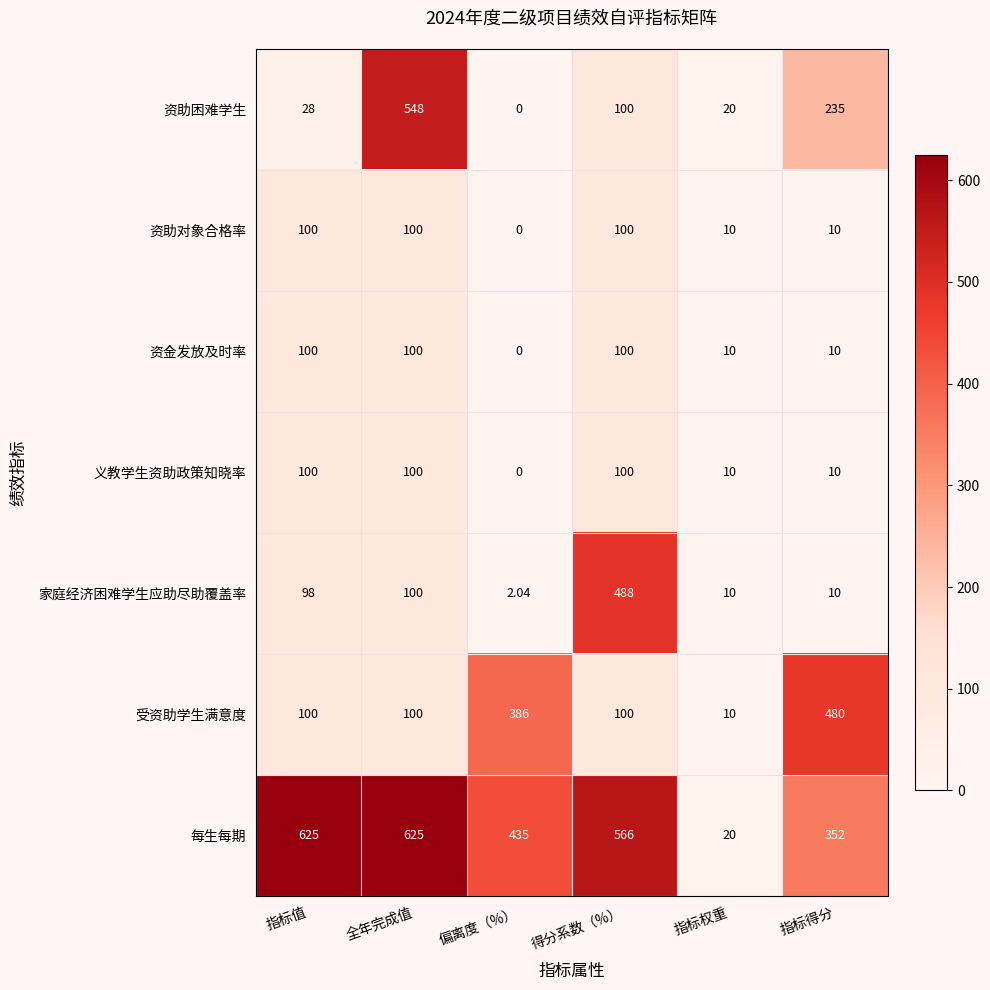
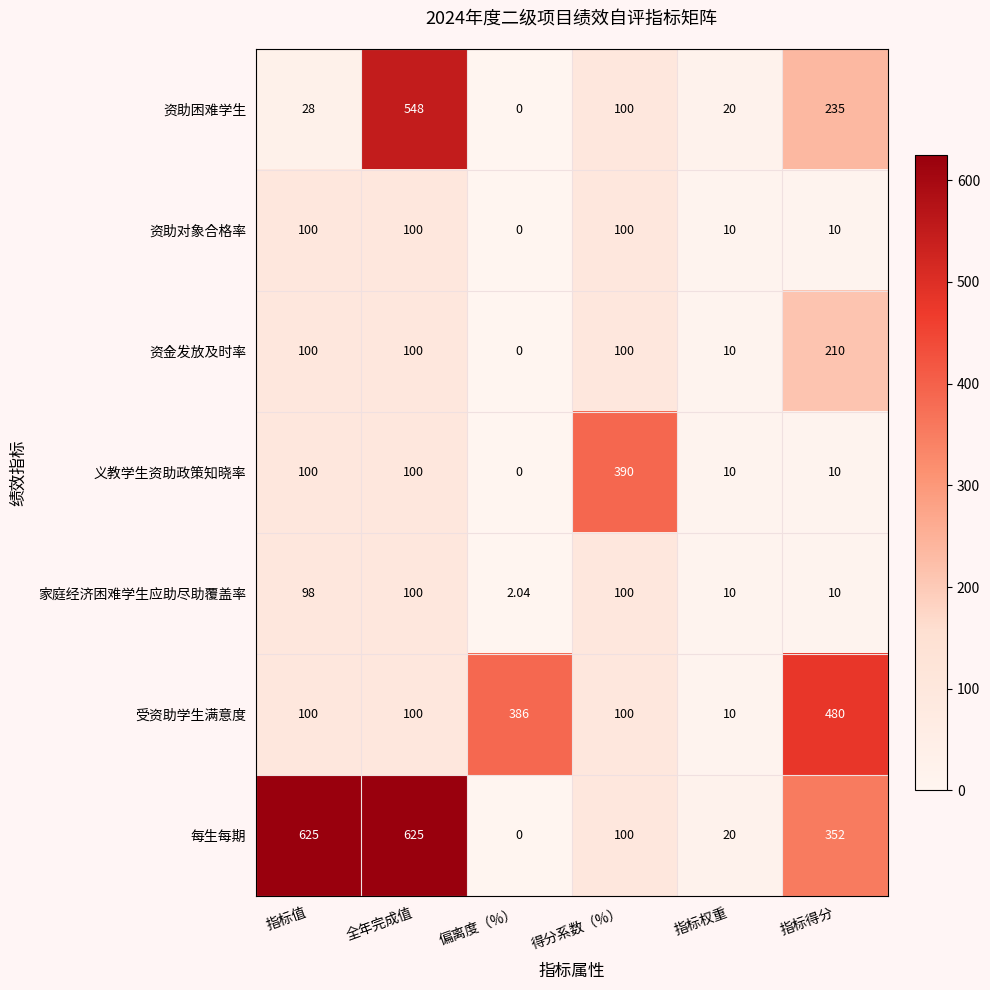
资金发放及时率, 指标得分: 10 -> 210
义教学生资助政策知晓率, 得分系数（%）: 100 -> 390
家庭经济困难学生应助尽助覆盖率, 得分系数（%）: 488 -> 100
每生每期, 偏离度（%）: 435 -> 0
每生每期, 得分系数（%）: 566 -> 100
